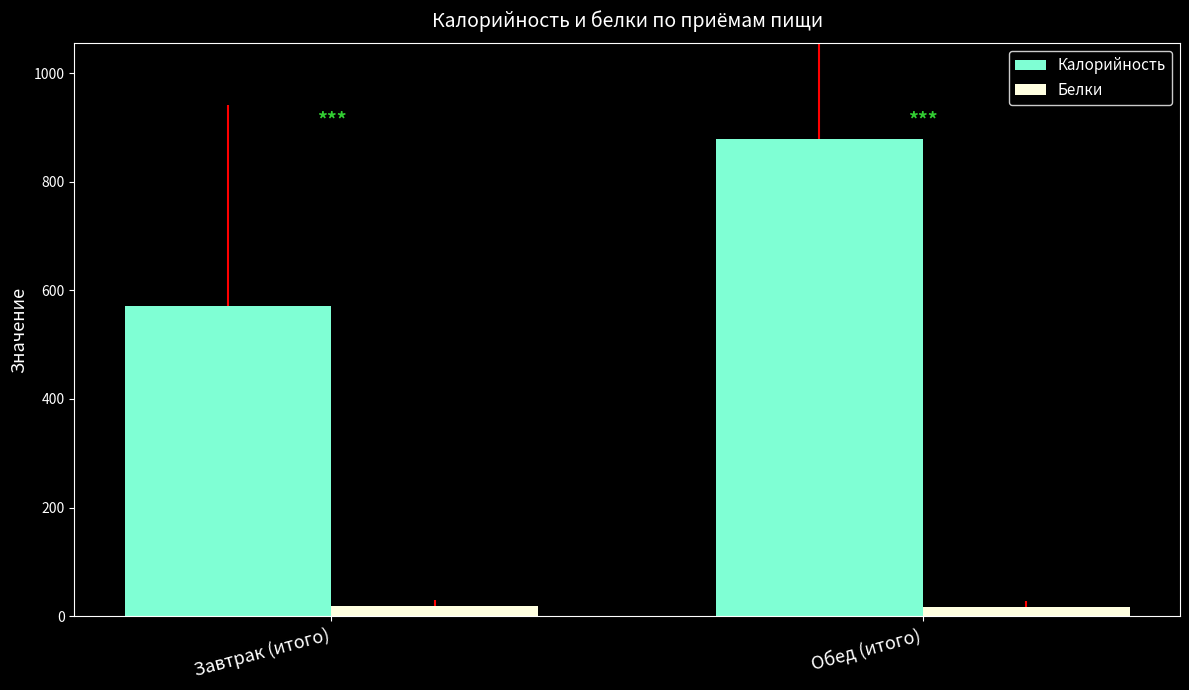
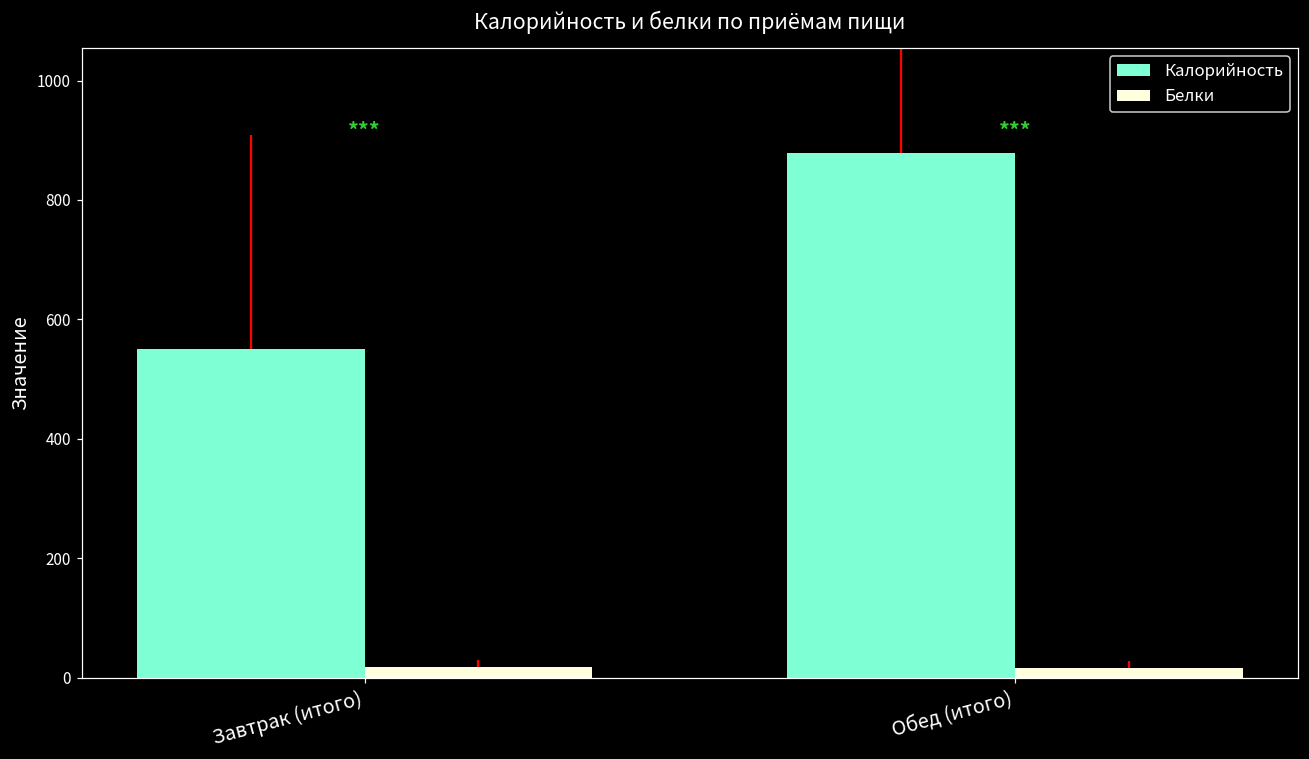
Калорийность, Завтрак (итого): 570 -> 550
